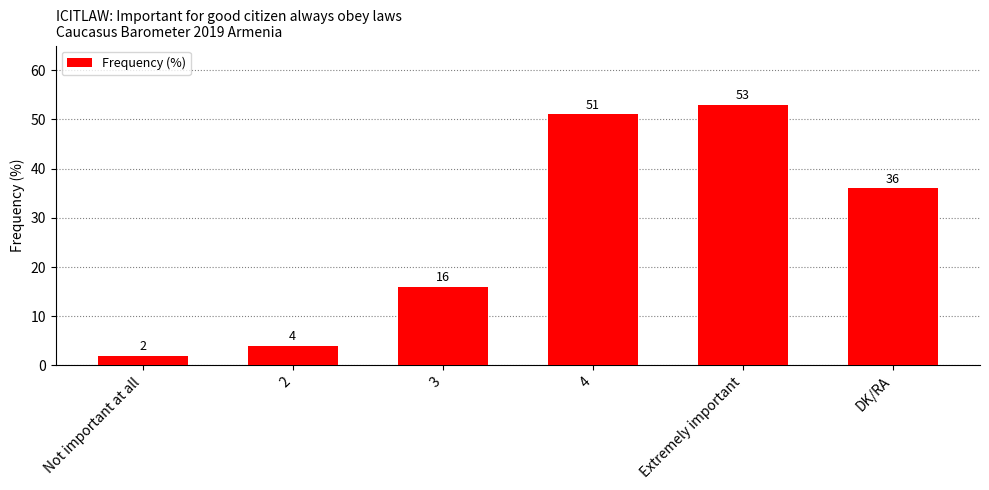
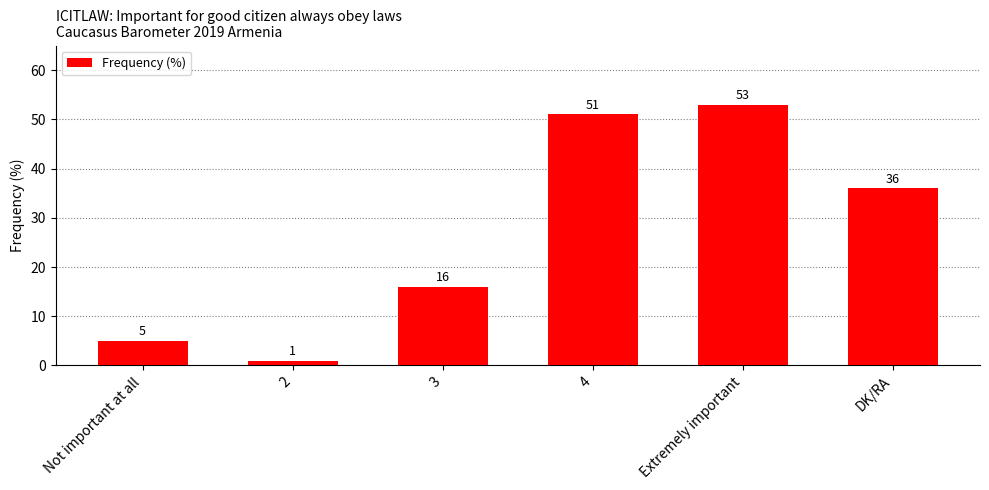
Not important at all: 2 -> 5
2: 4 -> 1
